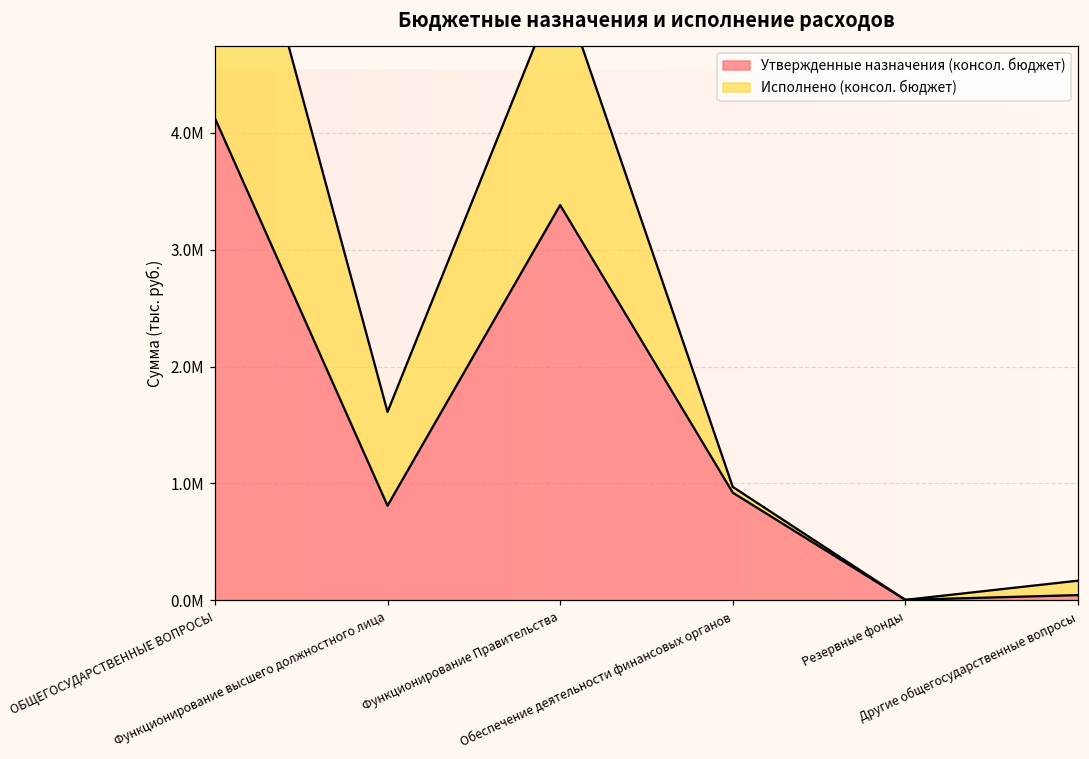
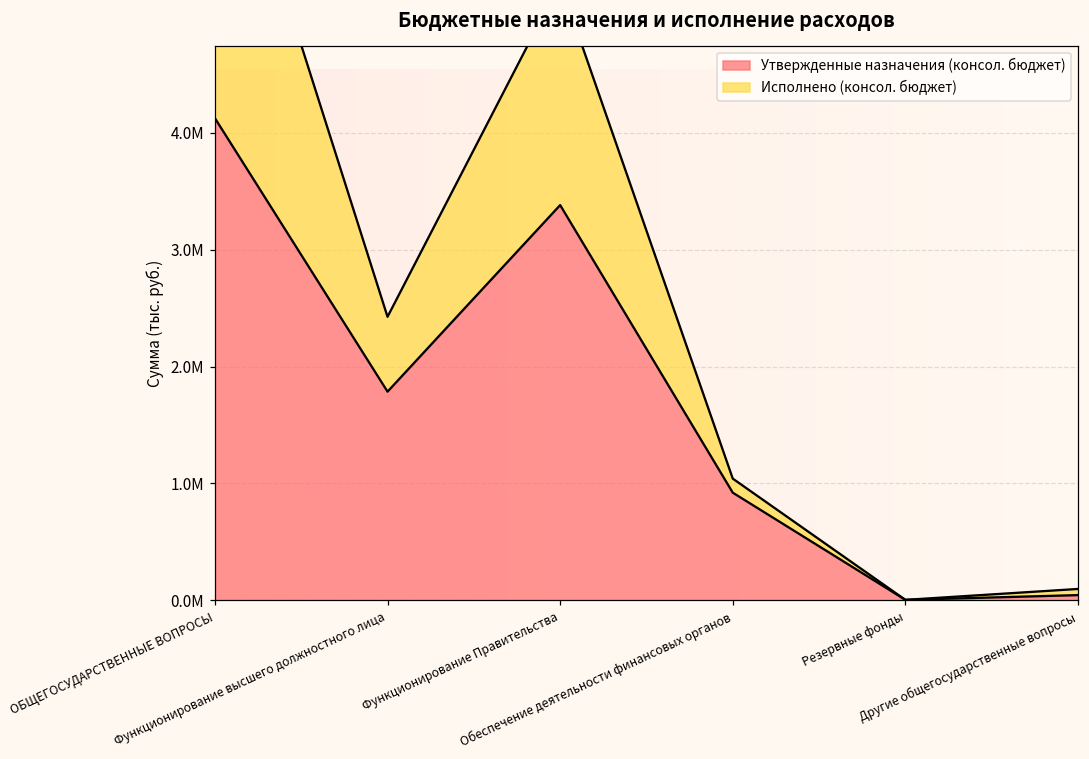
Утвержденные назначения (консол. бюджет), Функционирование высшего должностного лица: 810000 -> 1790000
Исполнено (консол. бюджет), Функционирование высшего должностного лица: 800000 -> 640000
Исполнено (консол. бюджет), Обеспечение деятельности финансовых органов: 50000 -> 120000
Исполнено (консол. бюджет), Другие общегосударственные вопросы: 120000 -> 50000
